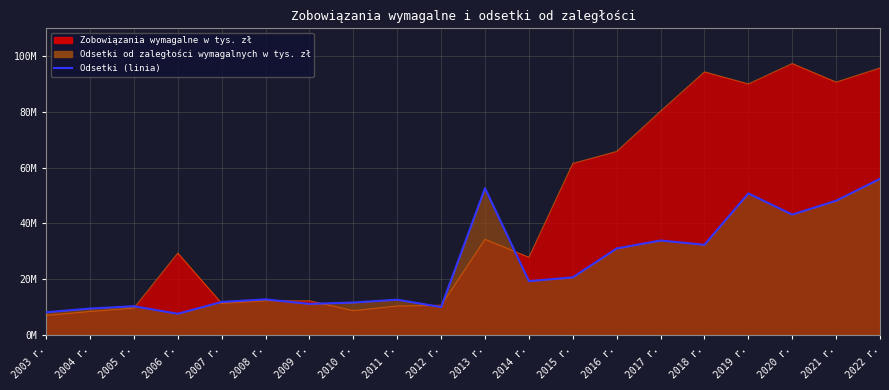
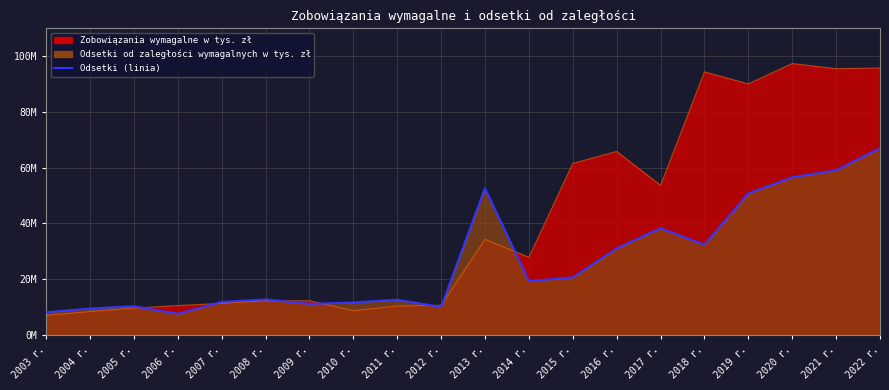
Zobowiązania wymagalne w tys. zł, 2006 r.: 29000000 -> 11000000
Zobowiązania wymagalne w tys. zł, 2017 r.: 80000000 -> 54000000
Odsetki od zaległości wymagalnych w tys. zł, 2017 r.: 34000000 -> 38000000
Odsetki od zaległości wymagalnych w tys. zł, 2020 r.: 43000000 -> 57000000
Zobowiązania wymagalne w tys. zł, 2021 r.: 91000000 -> 96000000
Odsetki od zaległości wymagalnych w tys. zł, 2021 r.: 48000000 -> 59000000
Odsetki od zaległości wymagalnych w tys. zł, 2022 r.: 56000000 -> 67000000
